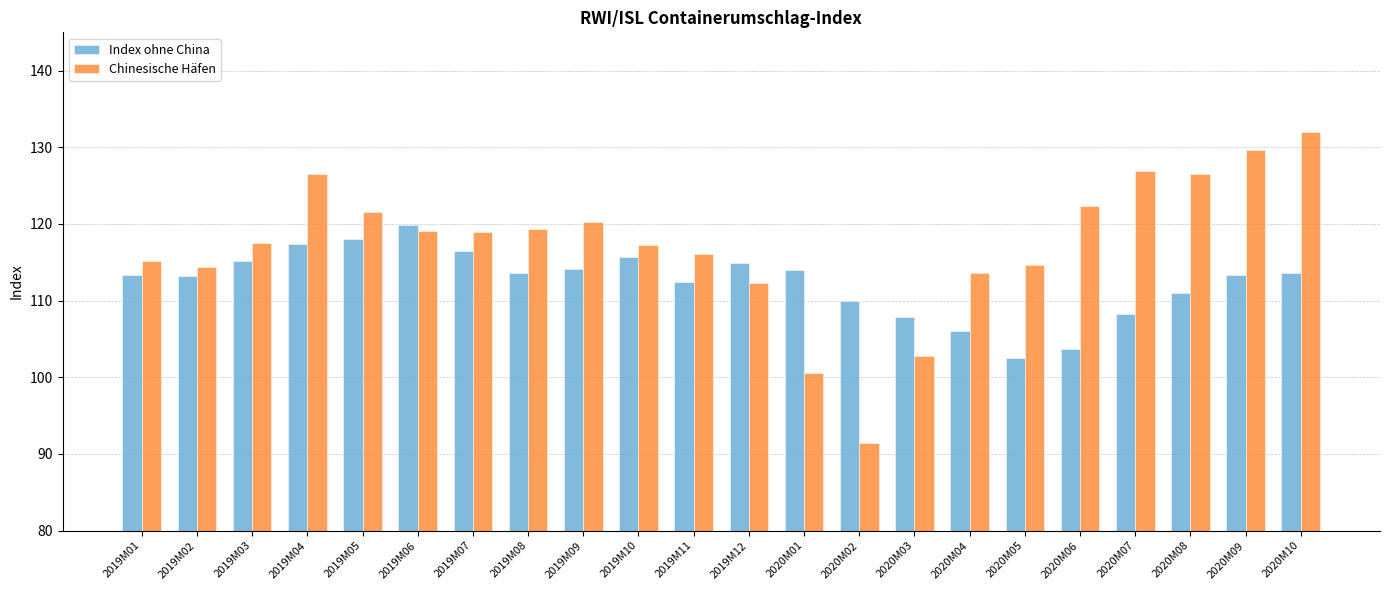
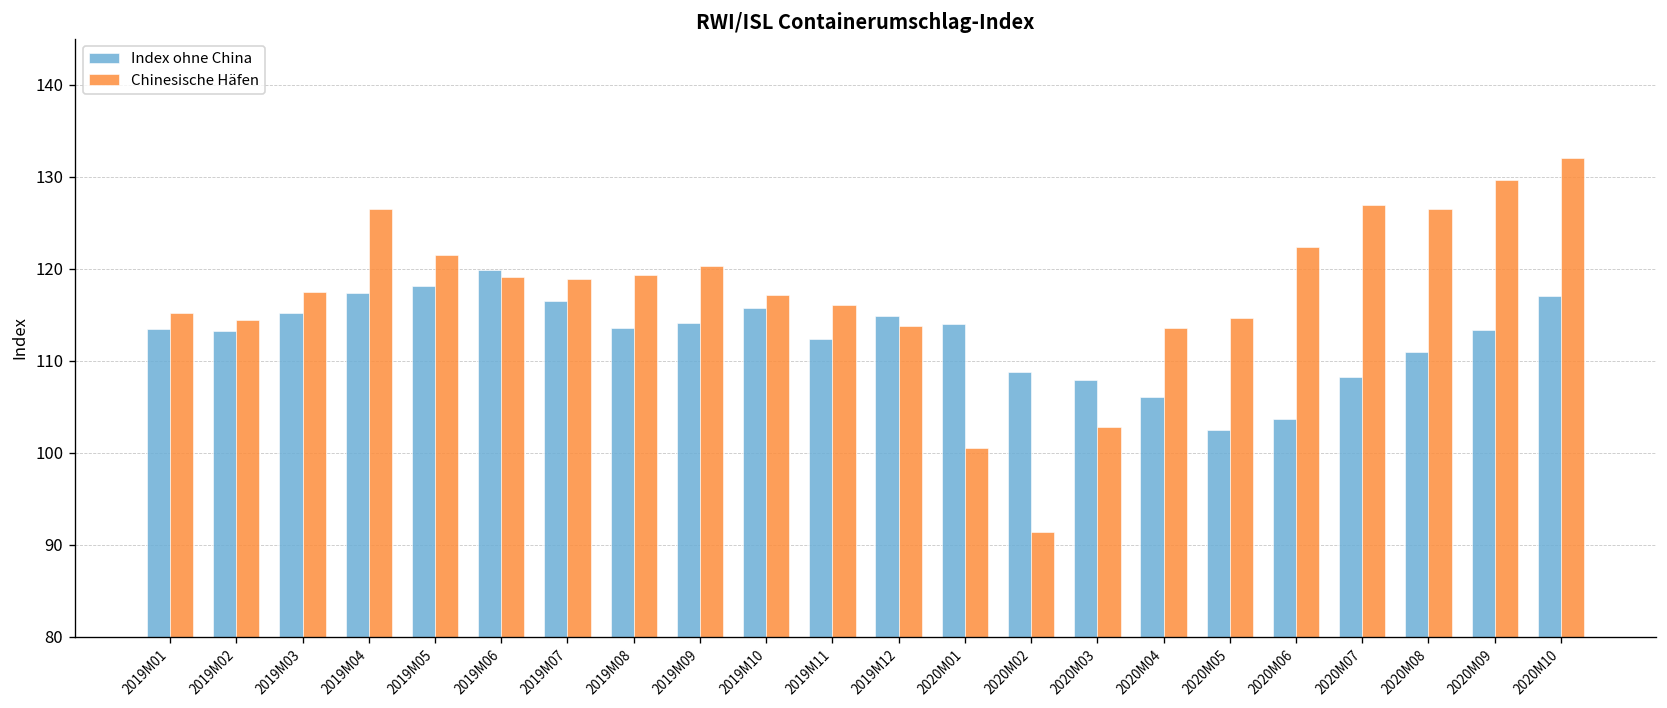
Chinesische Häfen, 2019M12: 112 -> 114
Index ohne China, 2020M02: 110 -> 109
Index ohne China, 2020M10: 114 -> 117
